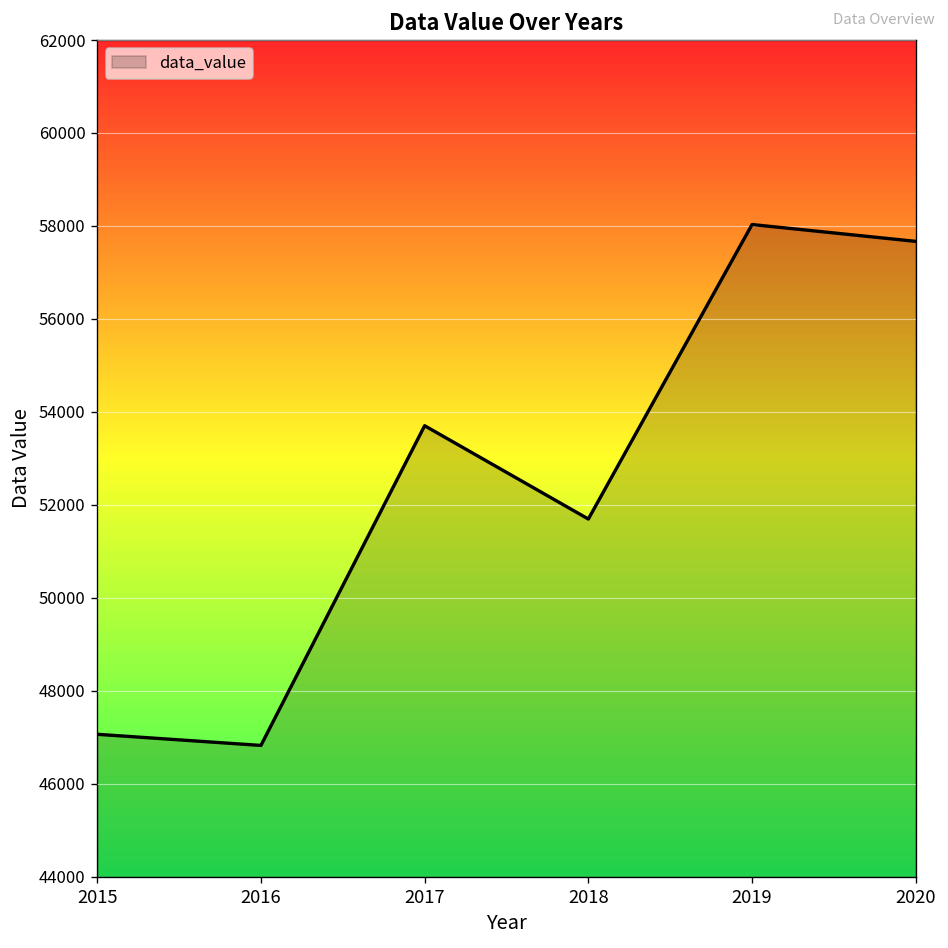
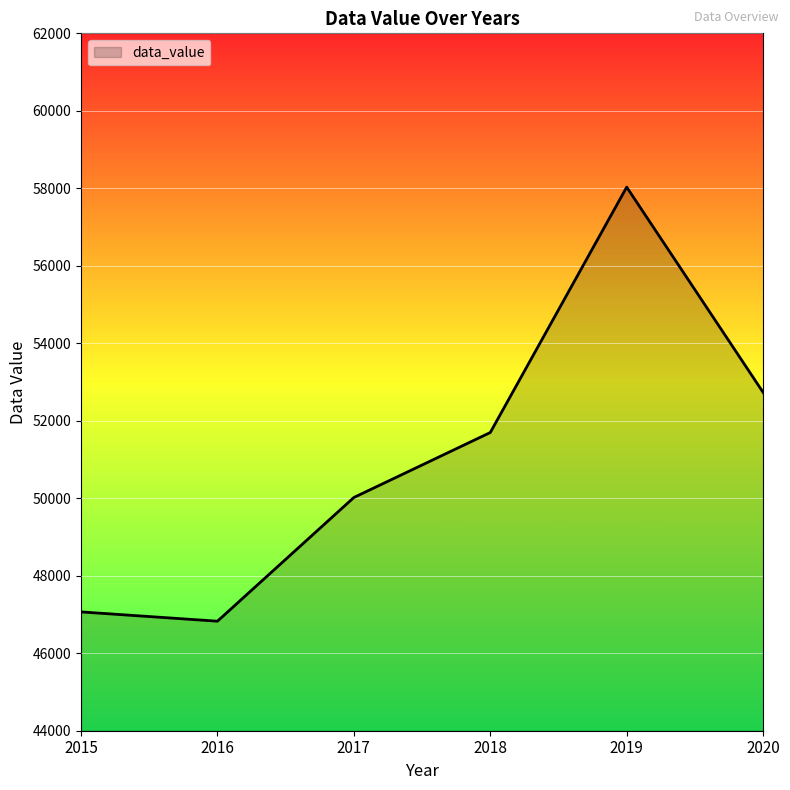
2017: 53700 -> 50000
2020: 57700 -> 52700
